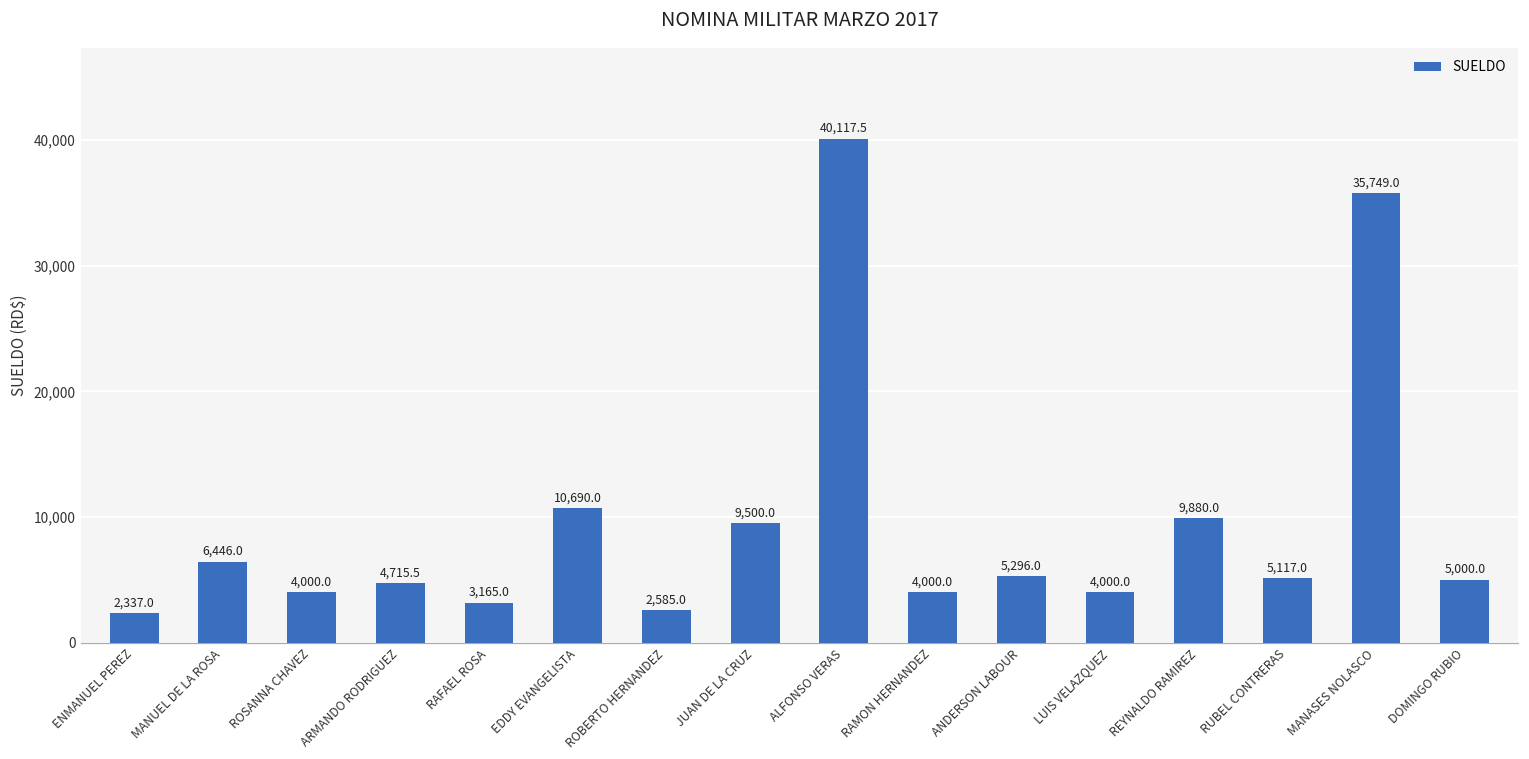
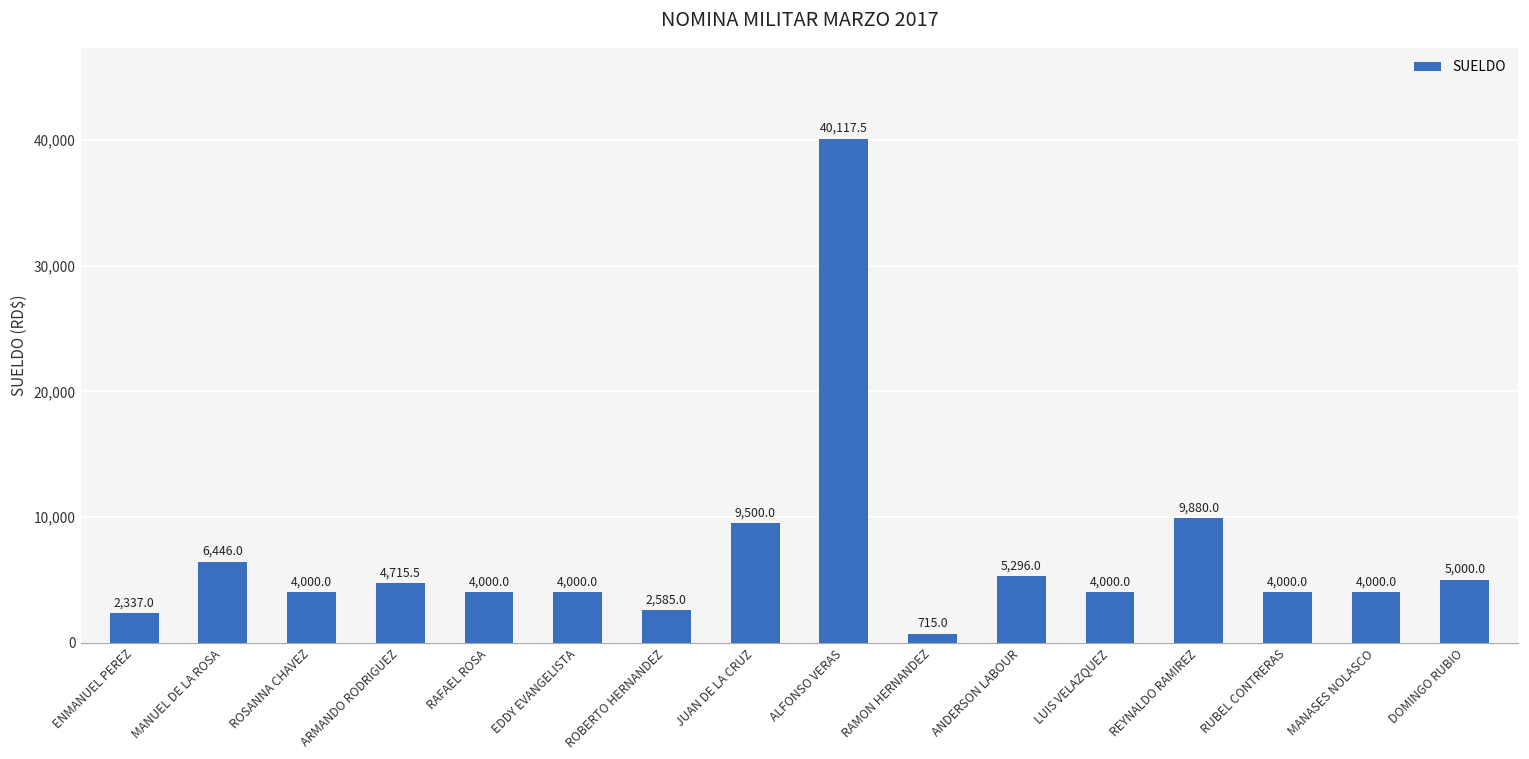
RAFAEL ROSA: 3,165.0 -> 4,000.0
EDDY EVANGELISTA: 10,690.0 -> 4,000.0
RAMON HERNANDEZ: 4,000.0 -> 715.0
RUBEL CONTRERAS: 5,117.0 -> 4,000.0
MANASES NOLASCO: 35,749.0 -> 4,000.0
